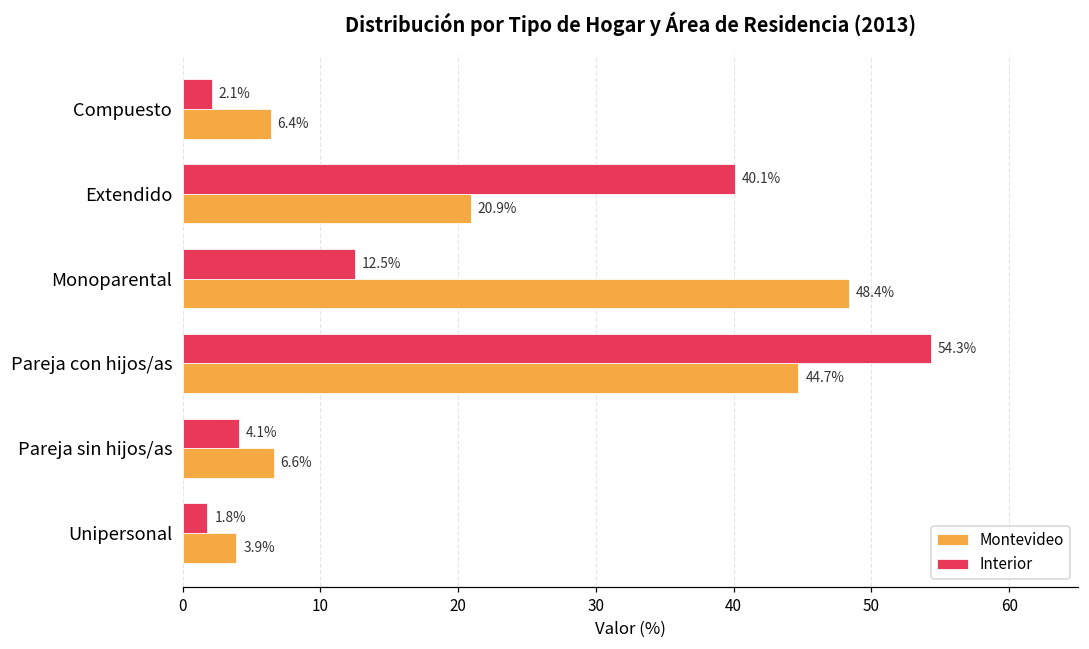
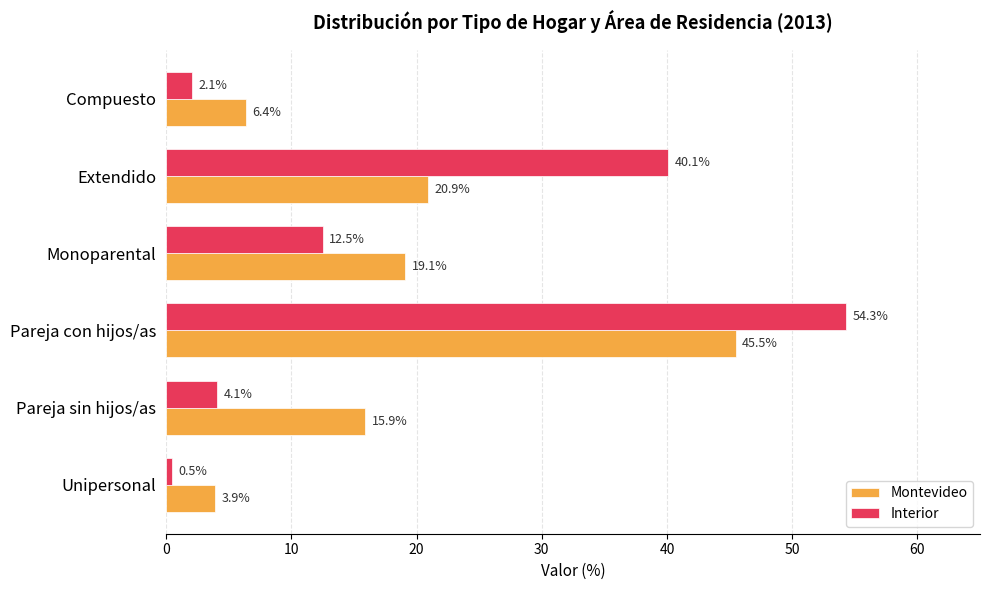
Montevideo, Monoparental: 48.4% -> 19.1%
Montevideo, Pareja con hijos/as: 44.7% -> 45.5%
Montevideo, Pareja sin hijos/as: 6.6% -> 15.9%
Interior, Unipersonal: 1.8% -> 0.5%
